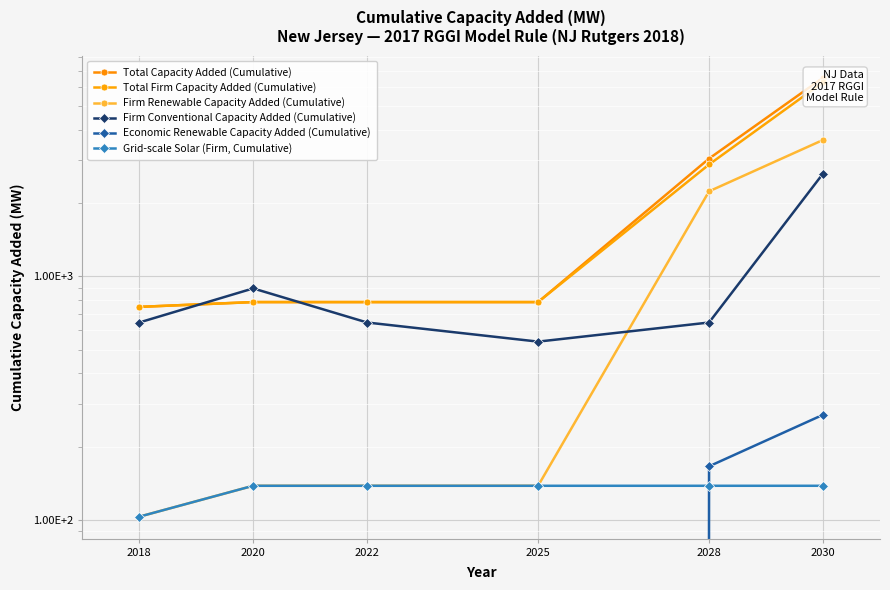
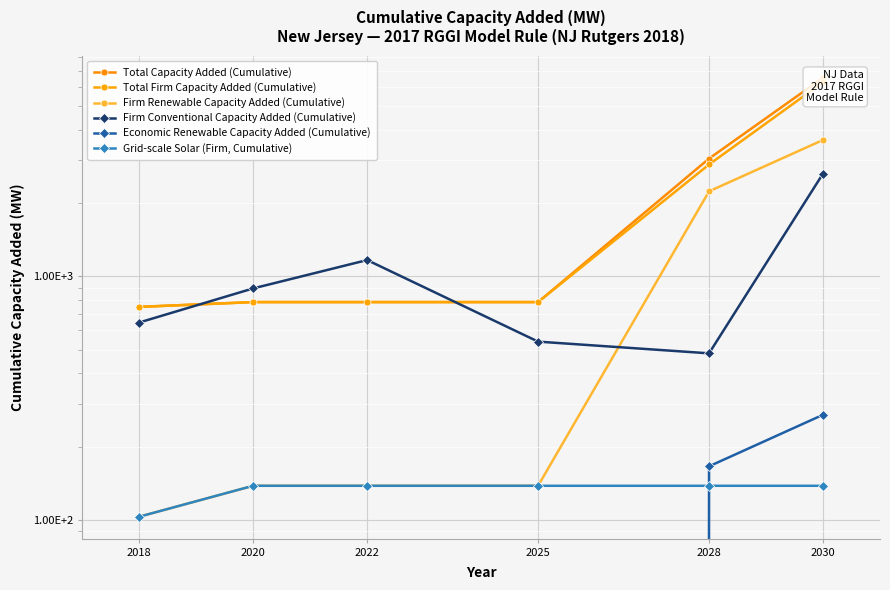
Firm Conventional Capacity Added (Cumulative), 2022: 650 -> 1200
Firm Conventional Capacity Added (Cumulative), 2028: 650 -> 480
